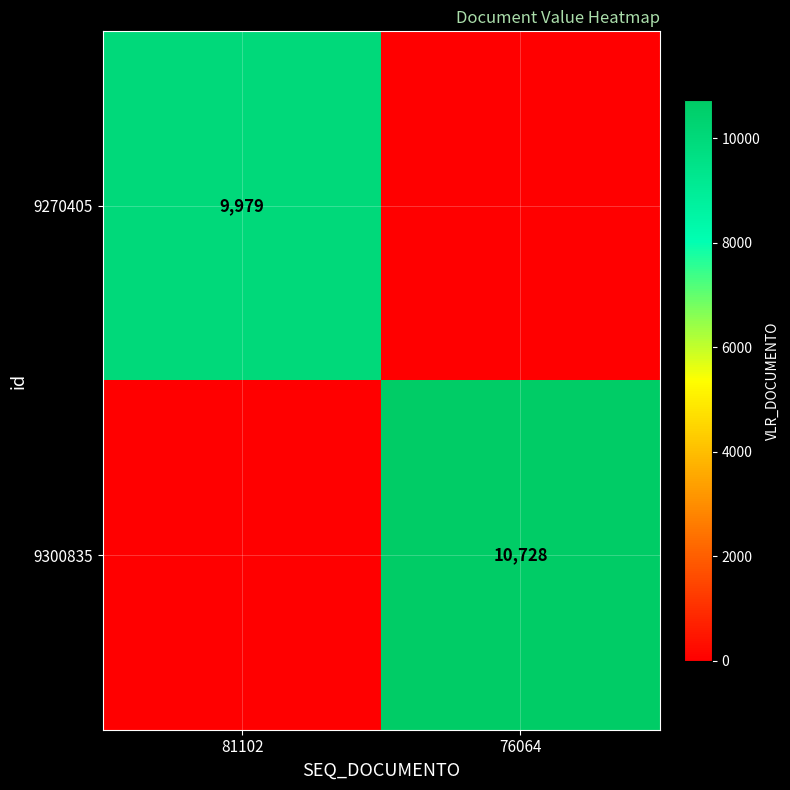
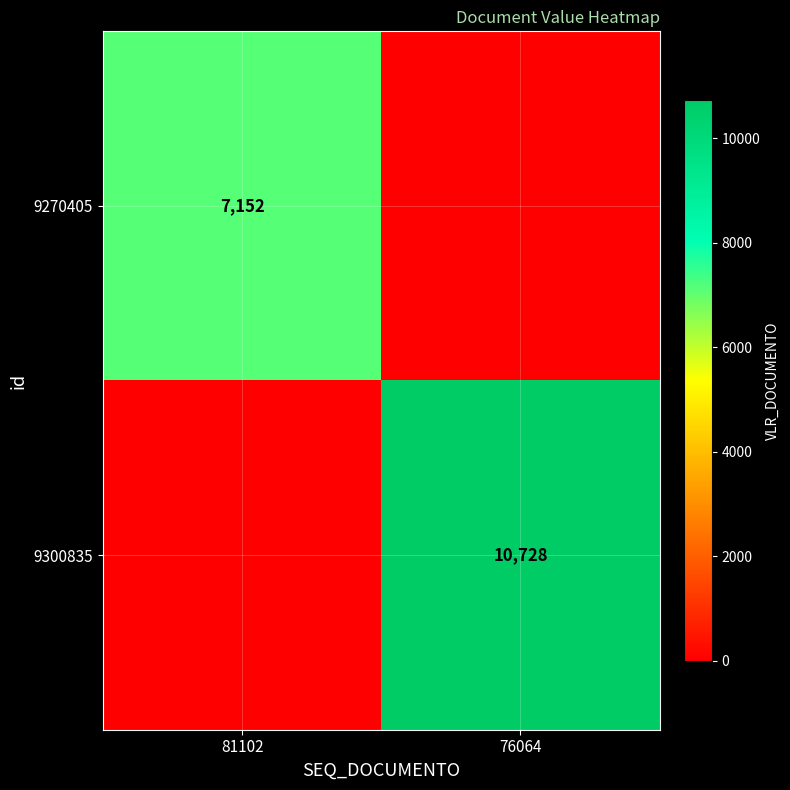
9270405, 81102: 9,979 -> 7,152
